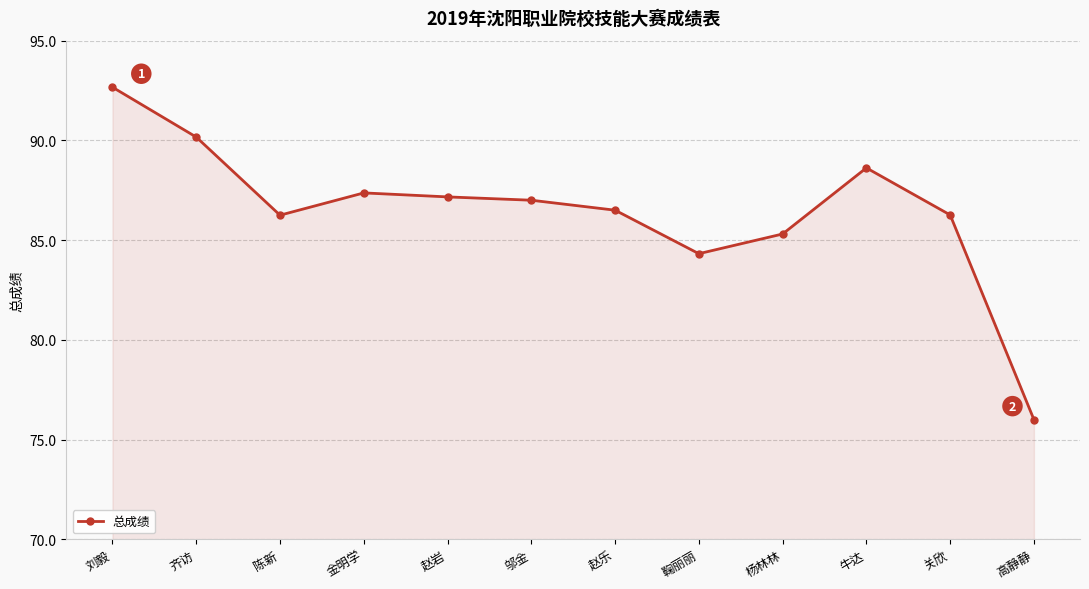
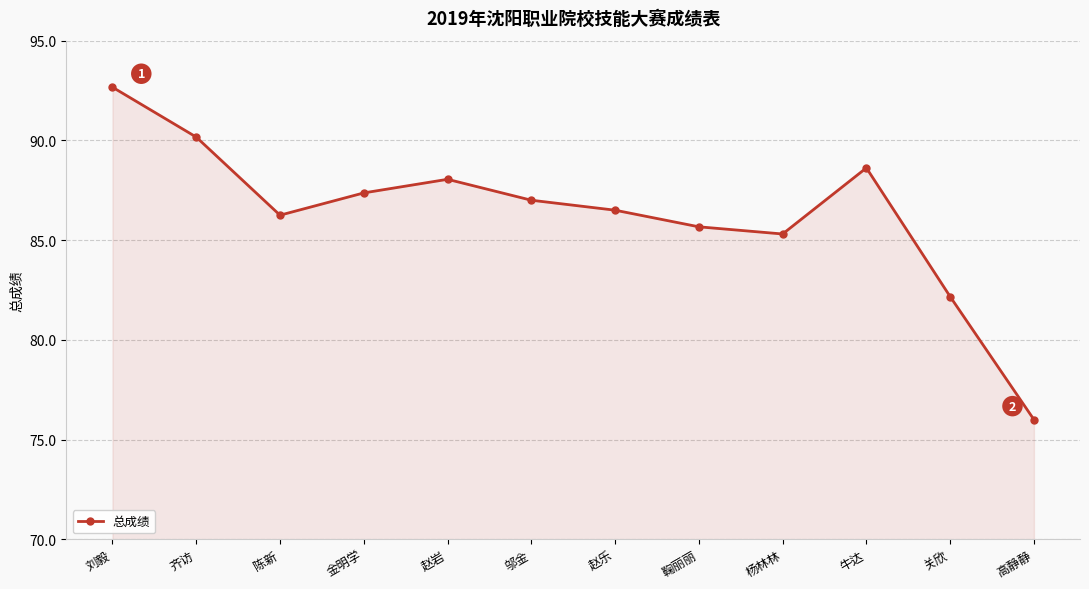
赵岩: 87.2 -> 88.0
鞠丽丽: 84.3 -> 85.7
关欣: 86.3 -> 82.2
